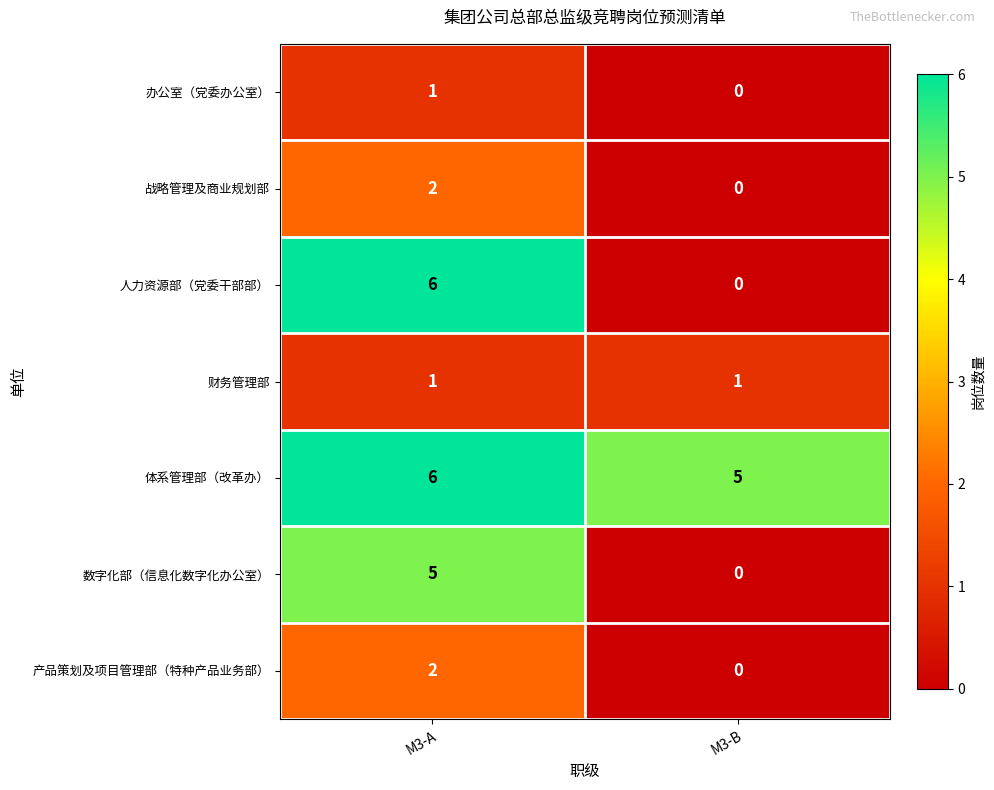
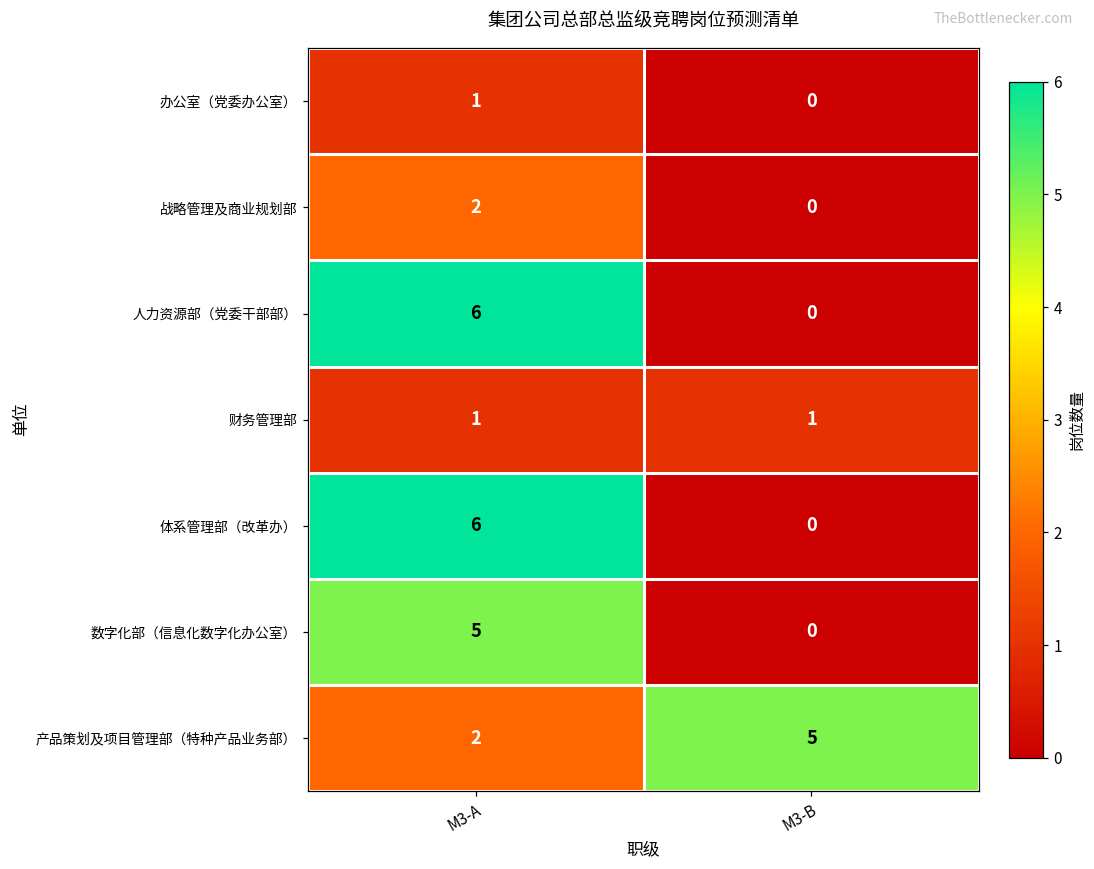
体系管理部（改革办）, M3-B: 5 -> 0
产品策划及项目管理部（特种产品业务部）, M3-B: 0 -> 5
